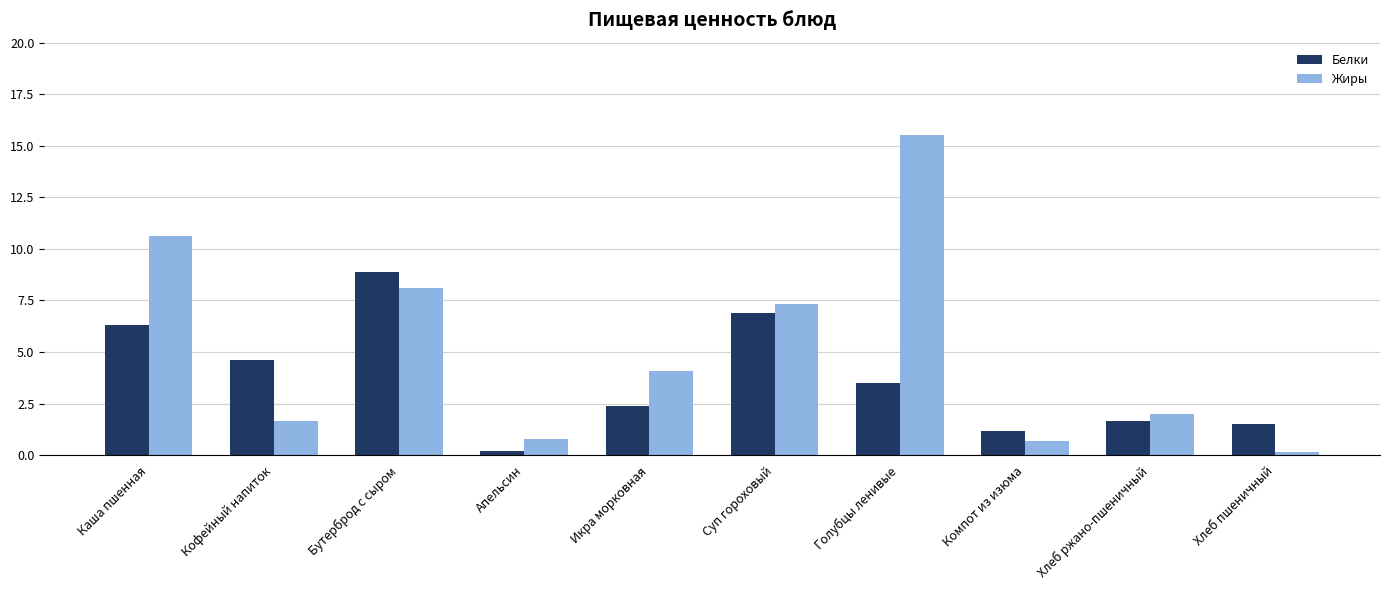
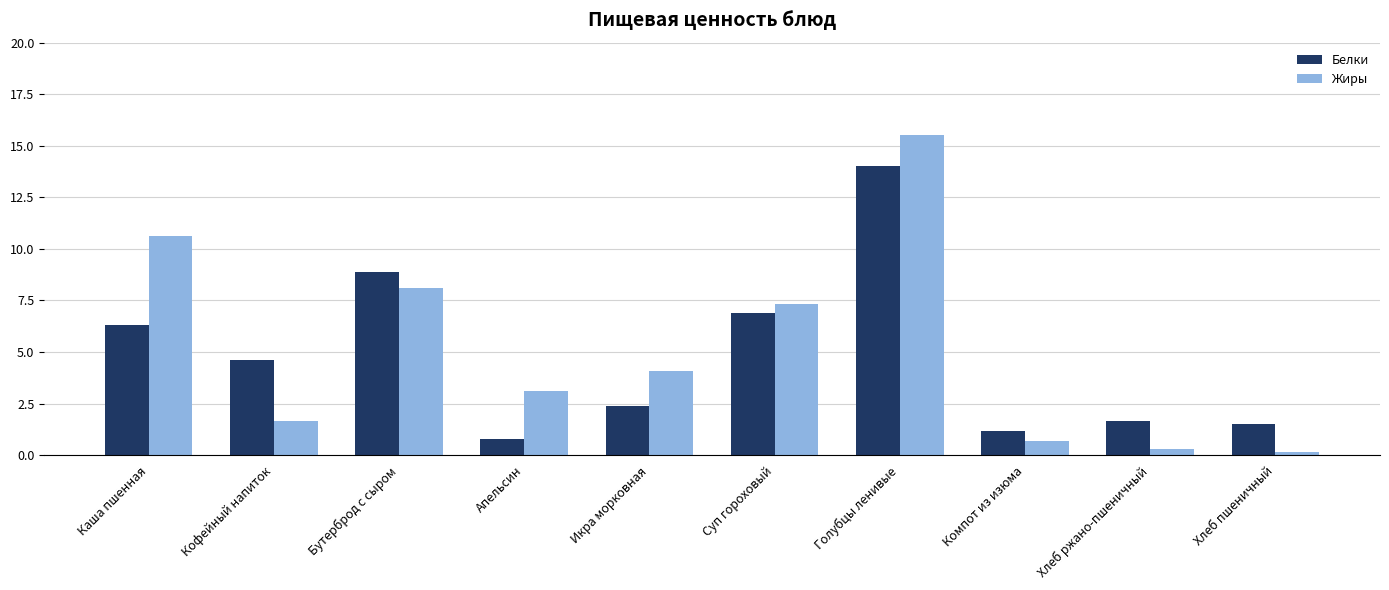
Белки, Апельсин: 0.2 -> 0.8
Жиры, Апельсин: 0.8 -> 3.1
Белки, Голубцы ленивые: 3.5 -> 14.0
Жиры, Хлеб ржано-пшеничный: 2.0 -> 0.3
